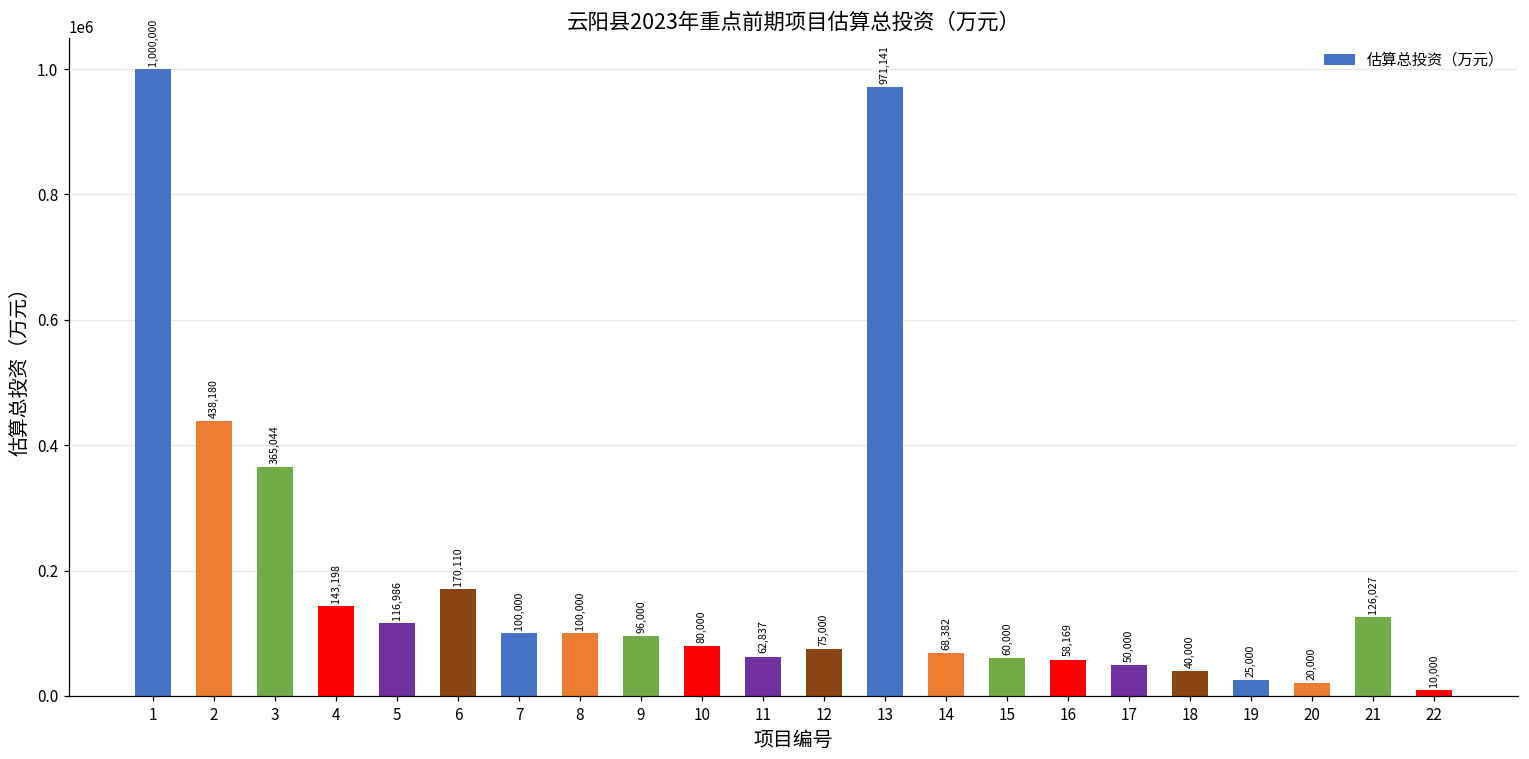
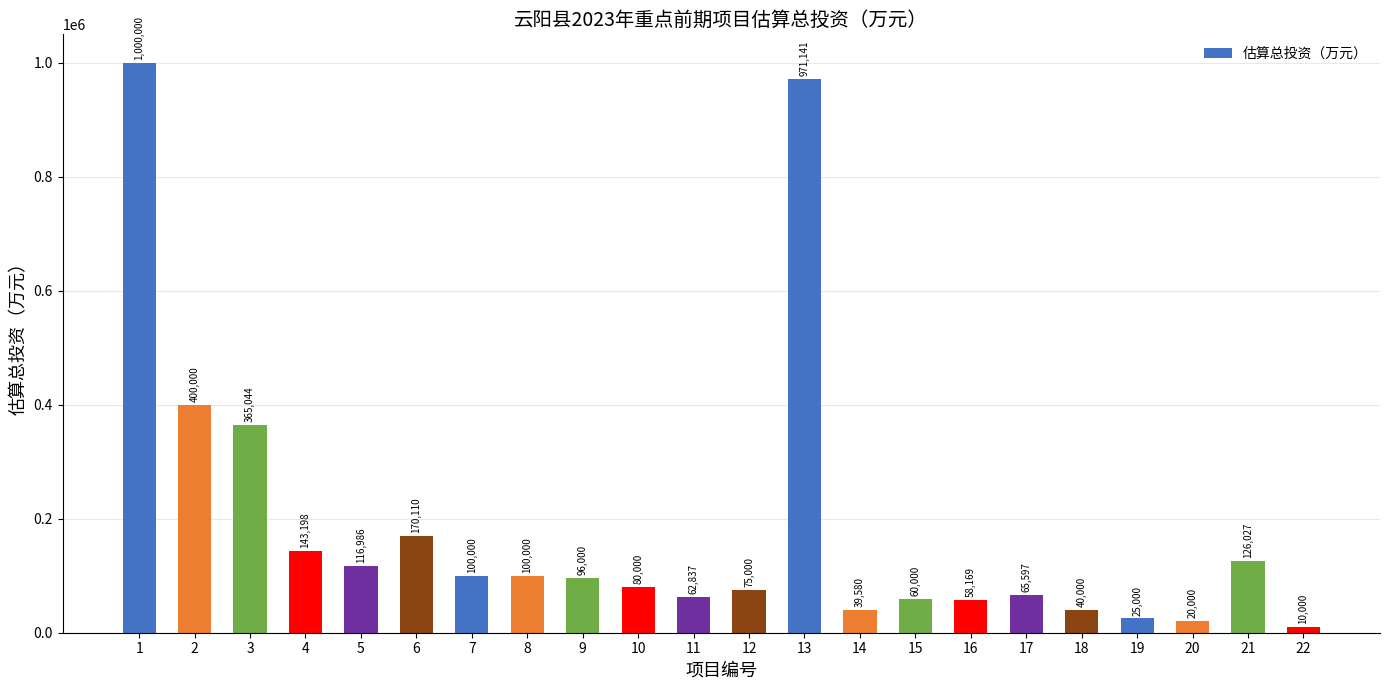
2: 438,180 -> 400,000
14: 68,382 -> 39,580
17: 50,000 -> 65,597
